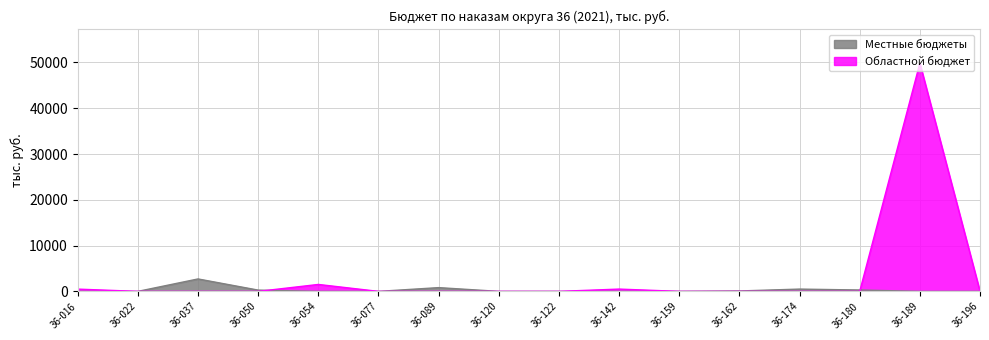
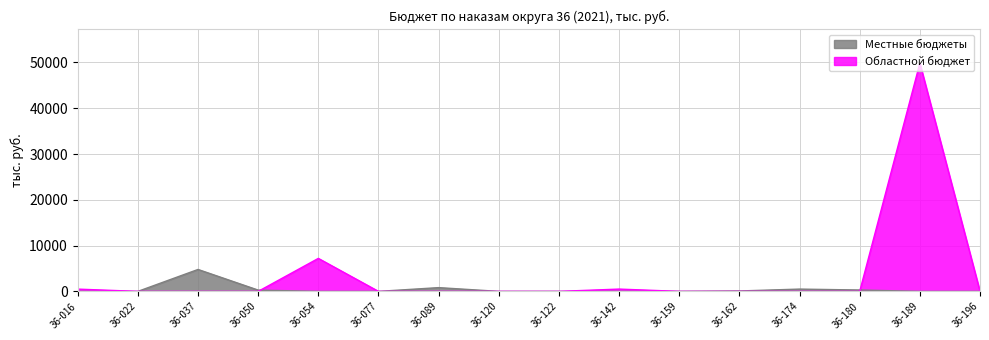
Местные бюджеты, 36-037: 3000 -> 5000
Областной бюджет, 36-054: 2000 -> 7000
